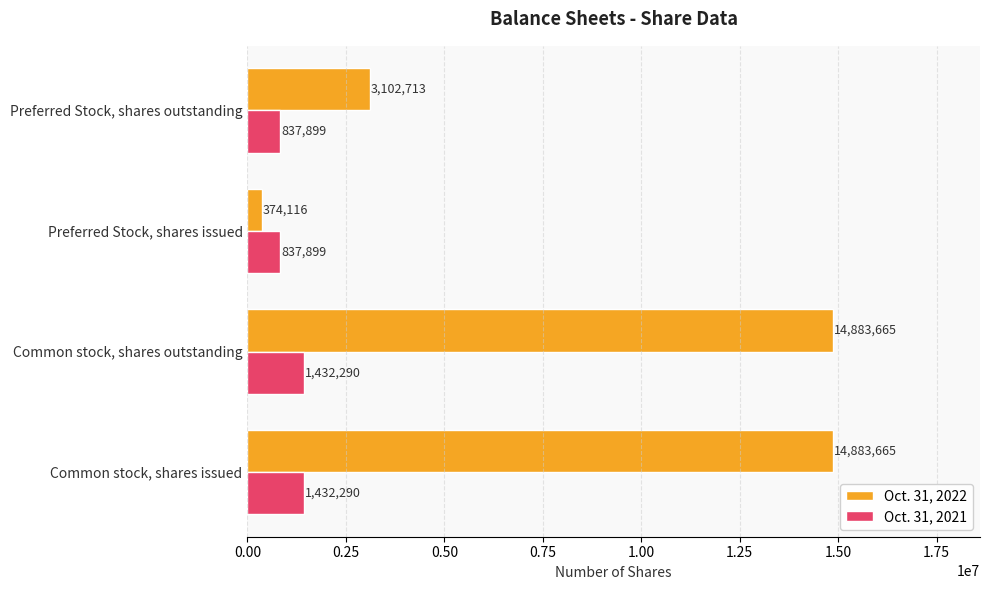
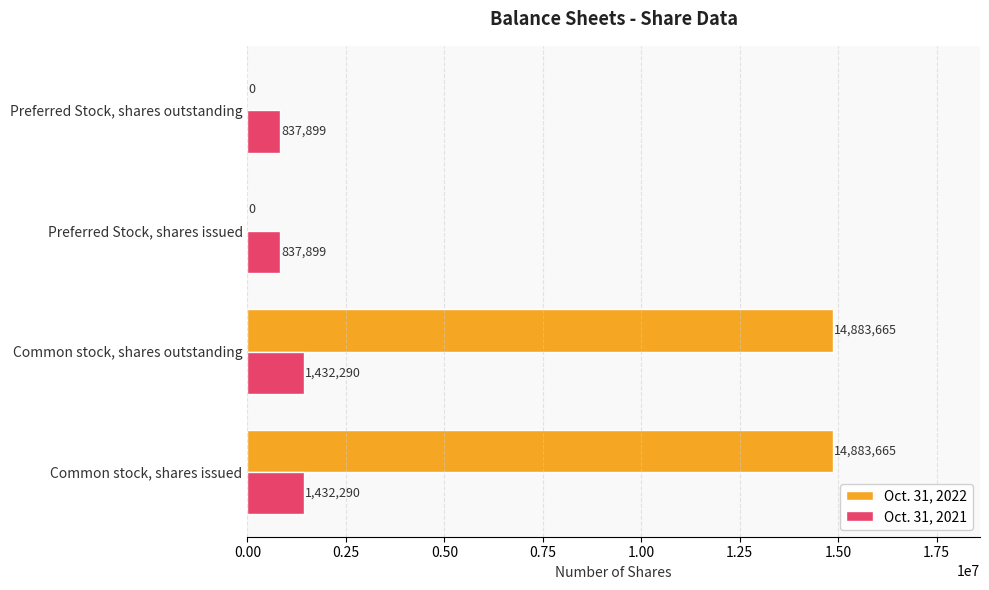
Oct. 31, 2022, Preferred Stock, shares outstanding: 3,102,713 -> 0
Oct. 31, 2022, Preferred Stock, shares issued: 374,116 -> 0
